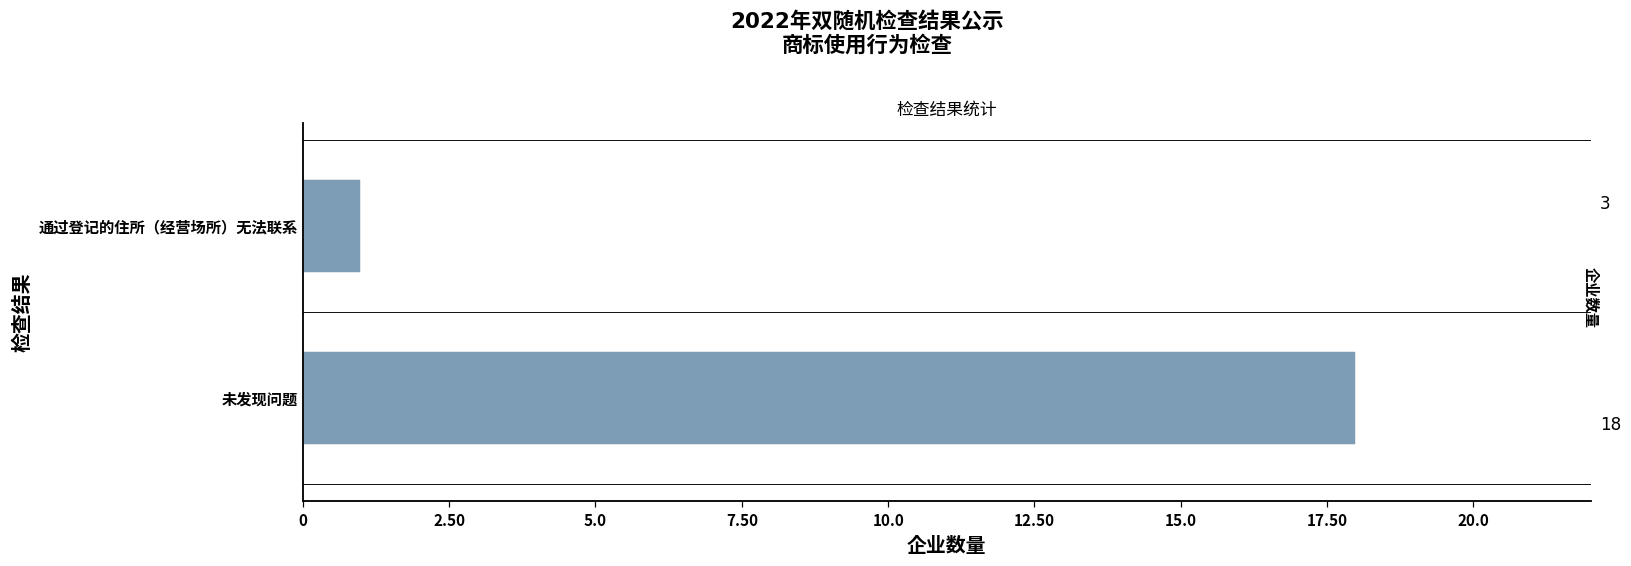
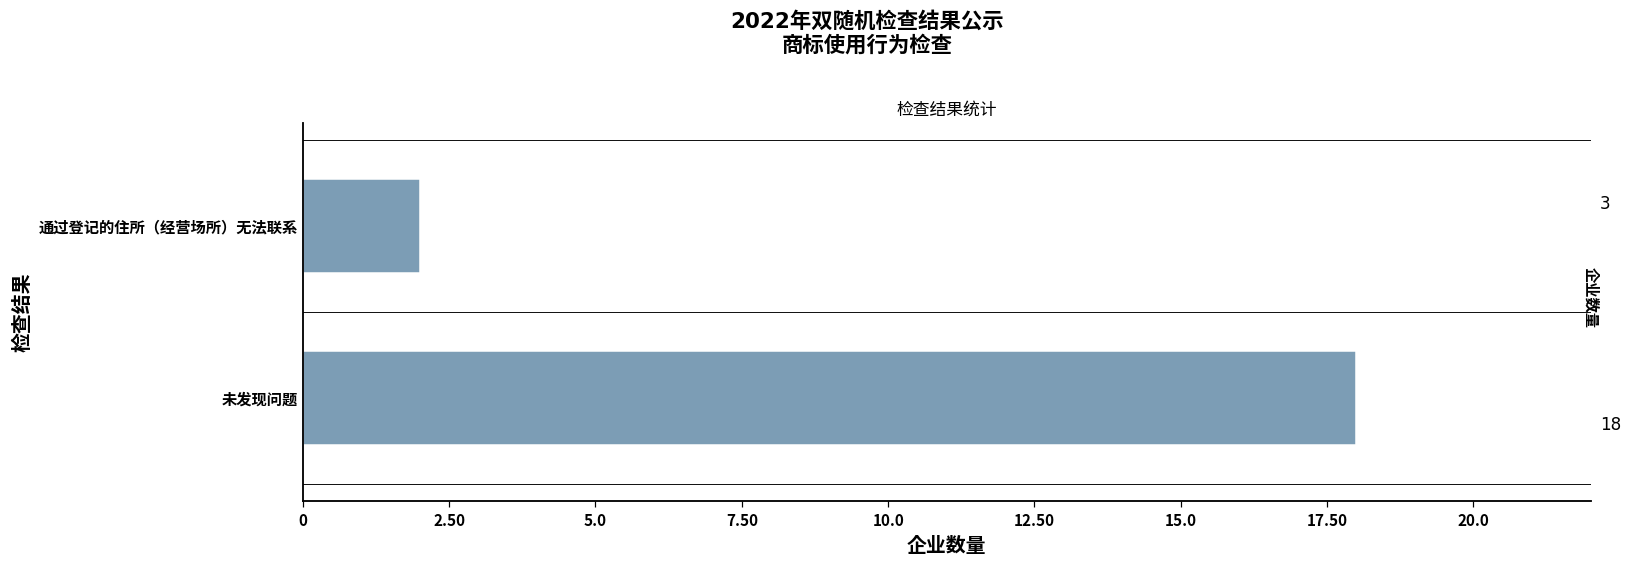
通过登记的住所（经营场所）无法联系: 1 -> 2
